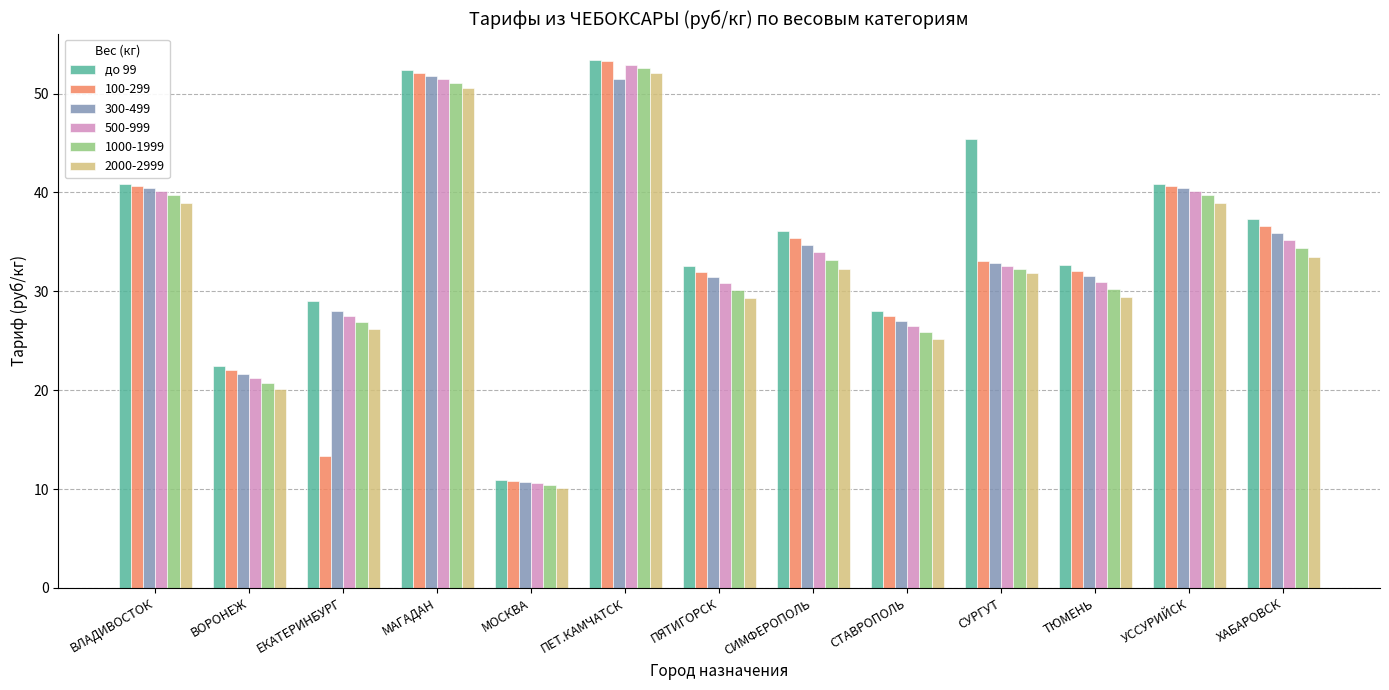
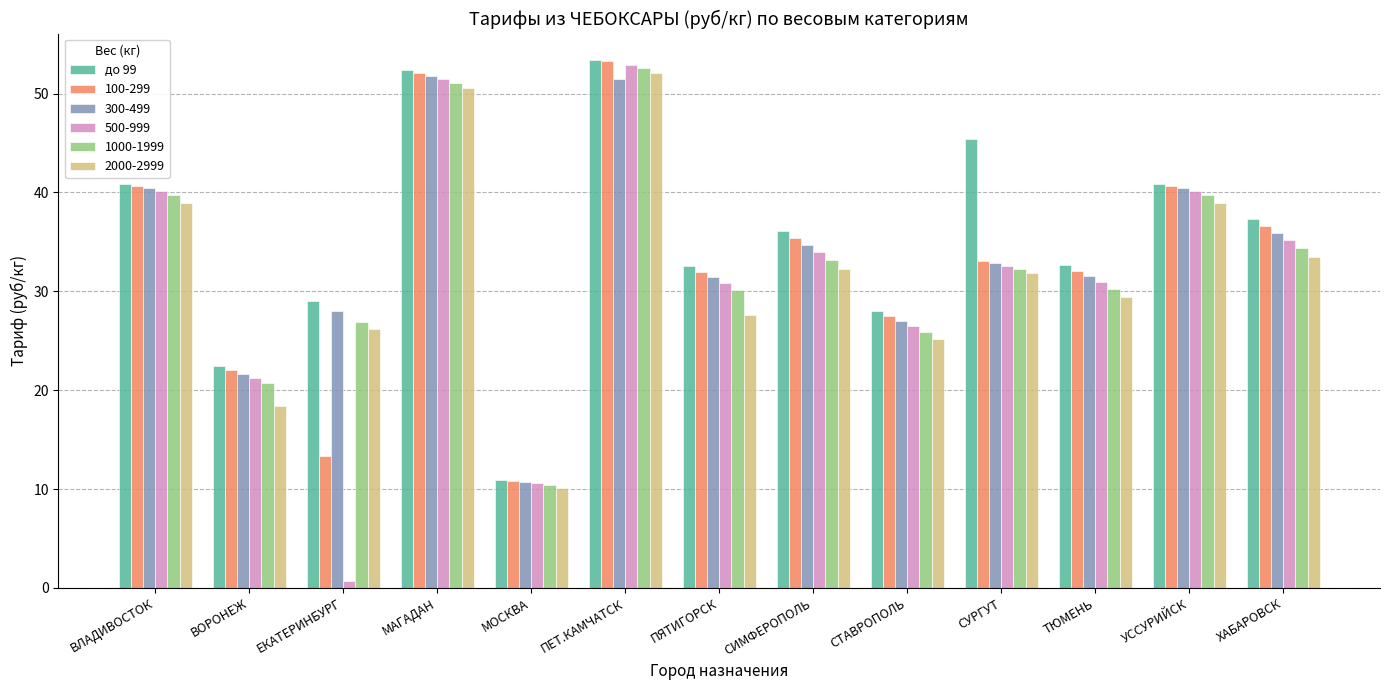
2000-2999, ВОРОНЕЖ: 20 -> 18
500-999, ЕКАТЕРИНБУРГ: 28 -> 1
2000-2999, ПЯТИГОРСК: 29 -> 28
